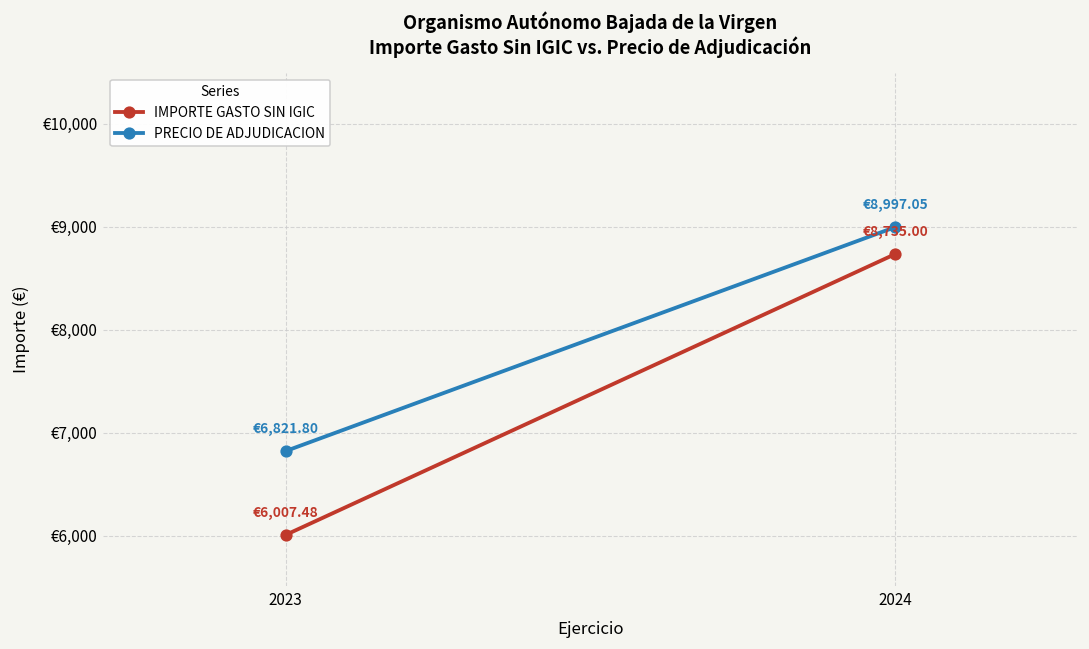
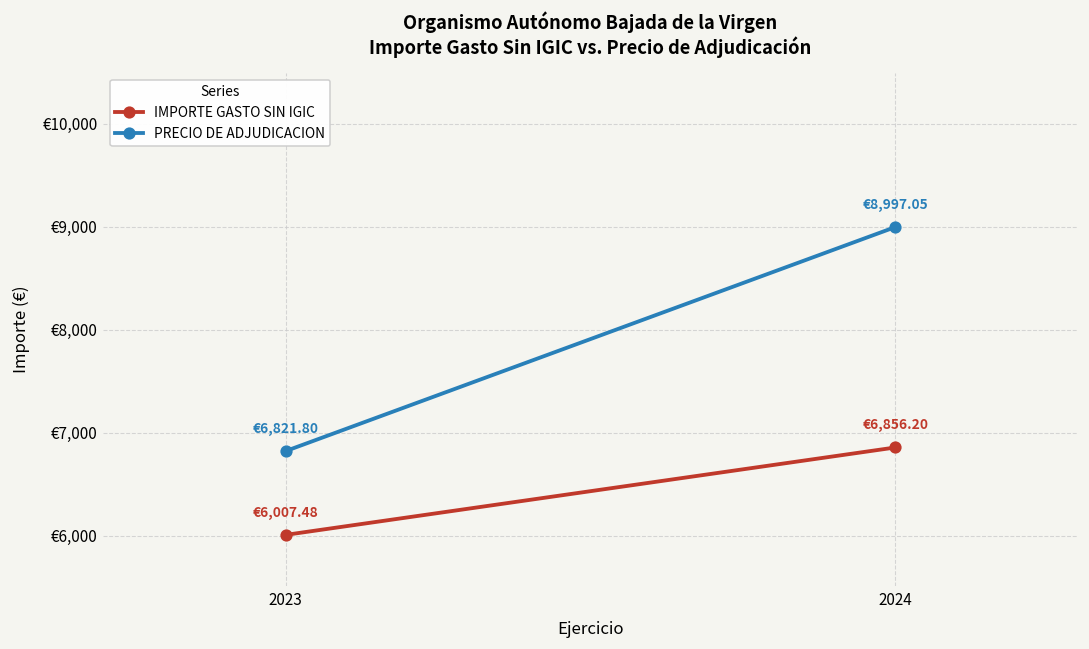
IMPORTE GASTO SIN IGIC, 2024: €8,735.00 -> €6,856.20
